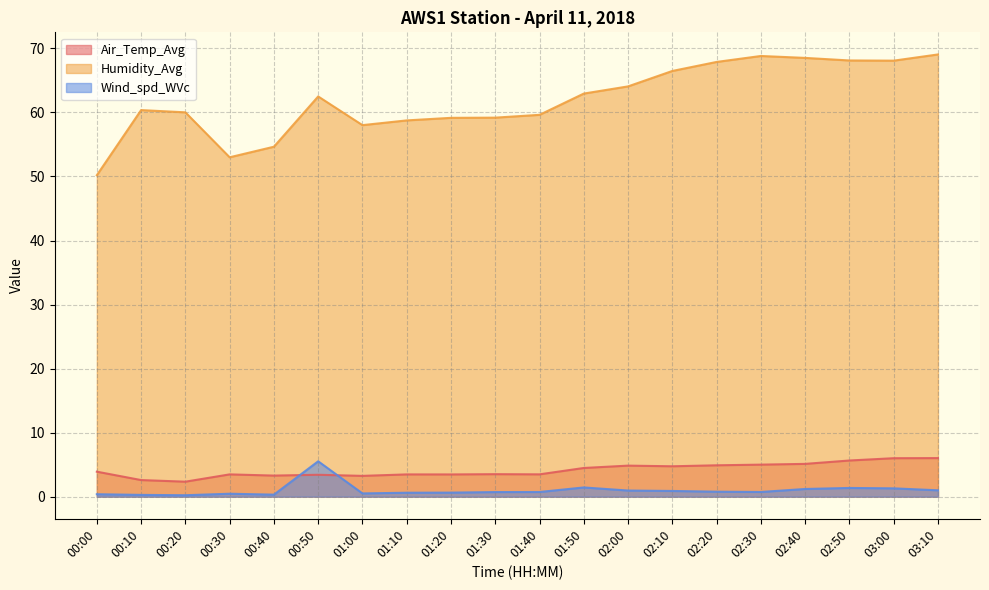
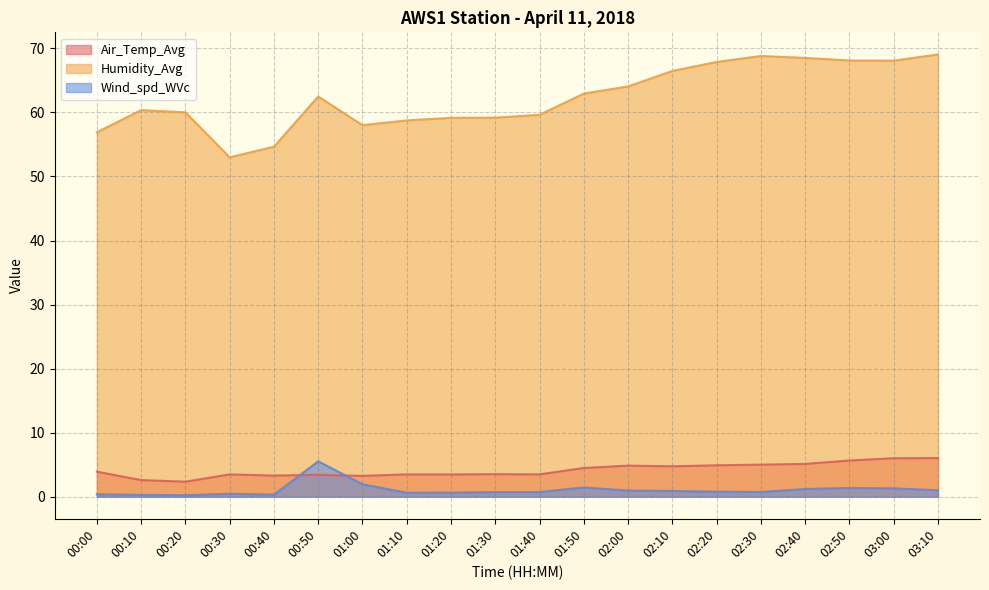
Humidity_Avg, 00:00: 50 -> 57
Wind_spd_WVc, 01:00: 1 -> 2
